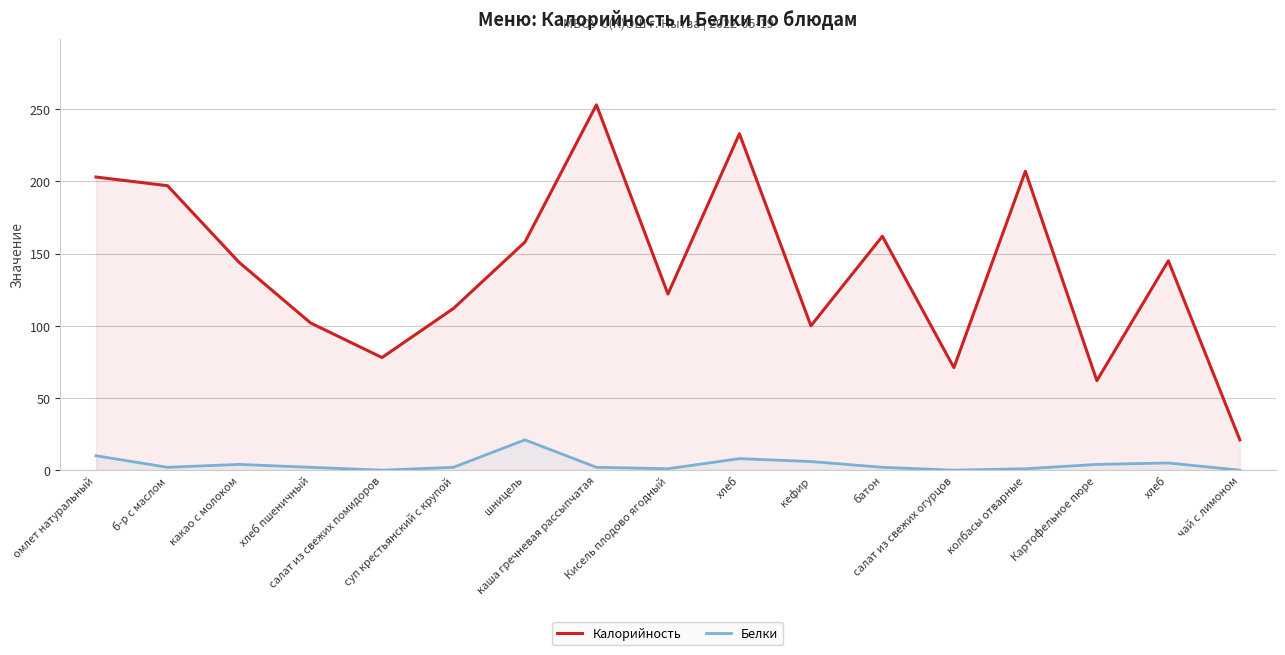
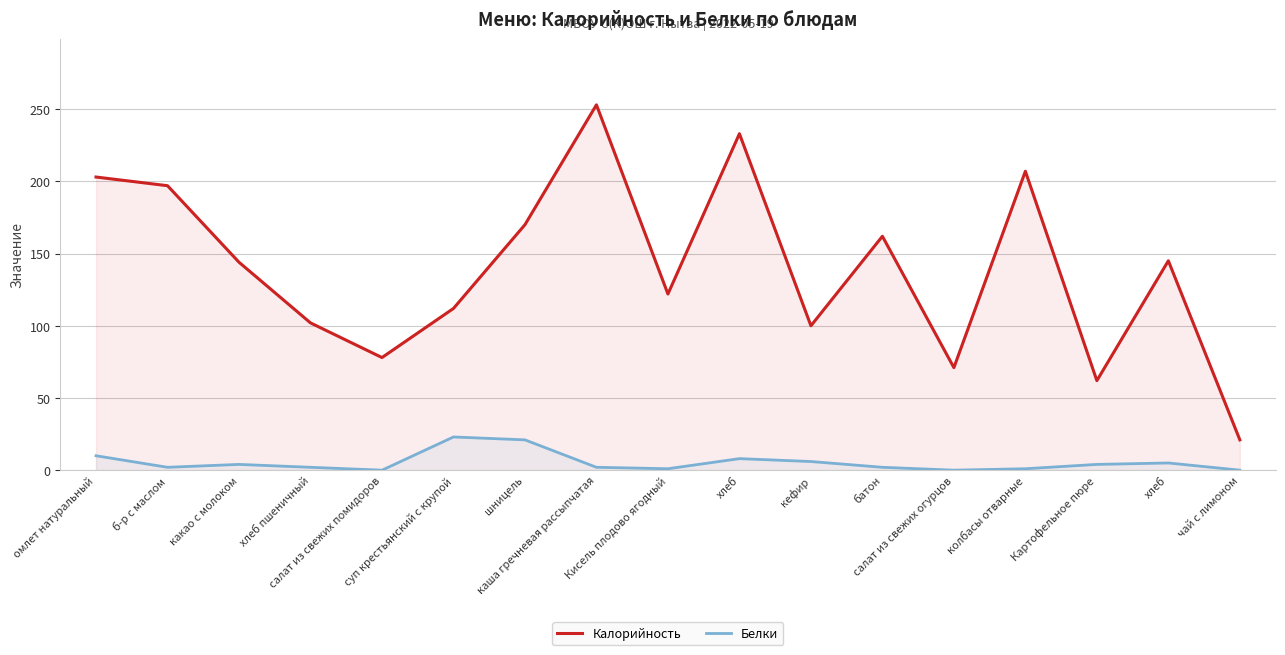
Белки, суп крестьянский с крупой: 2 -> 23
Калорийность, шницель: 158 -> 170
